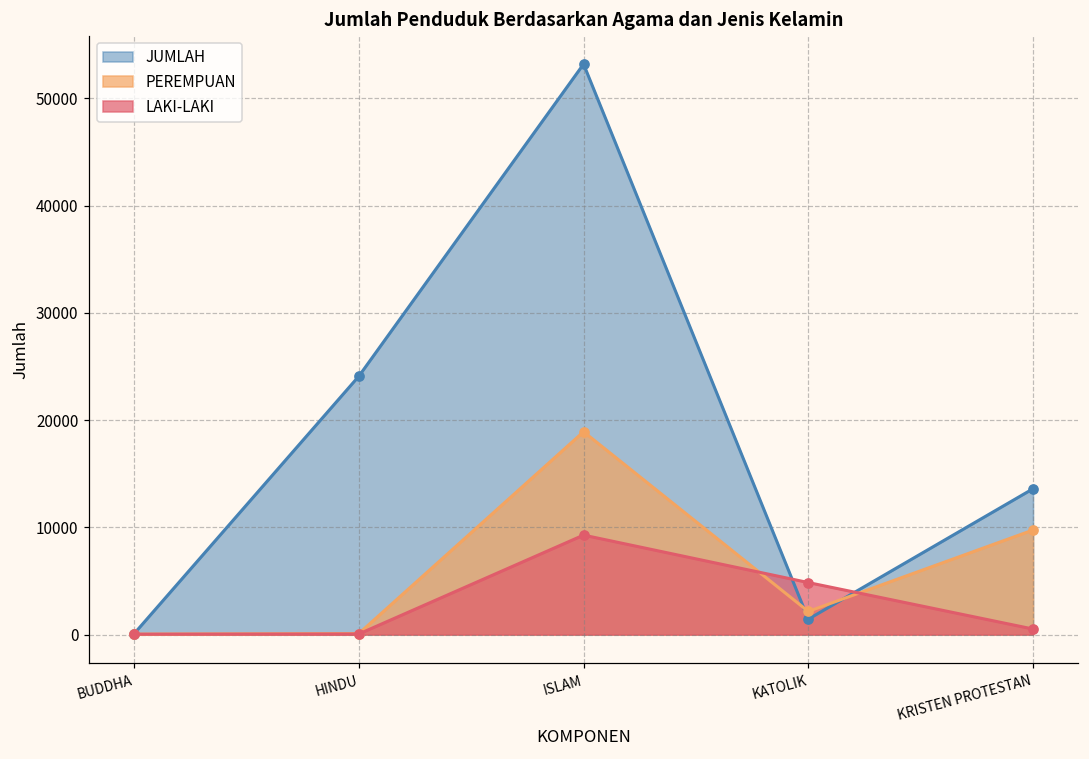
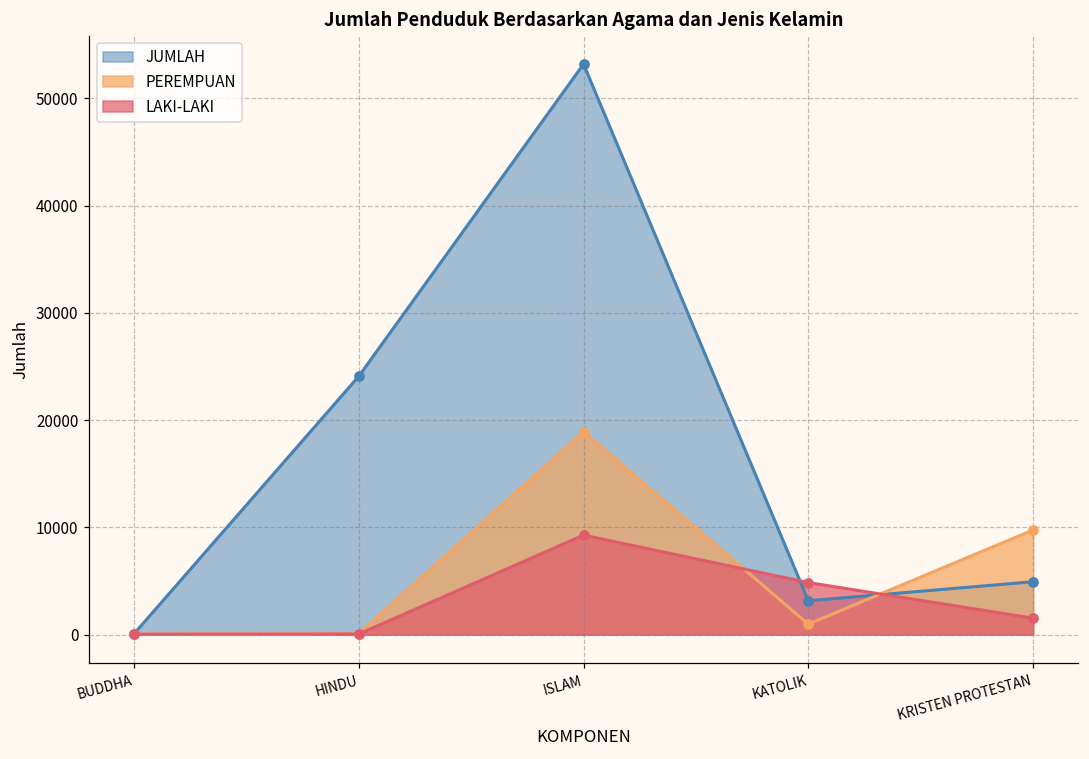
JUMLAH, KATOLIK: 1000 -> 3000
PEREMPUAN, KATOLIK: 2000 -> 1000
JUMLAH, KRISTEN PROTESTAN: 14000 -> 5000
LAKI-LAKI, KRISTEN PROTESTAN: 1000 -> 2000
